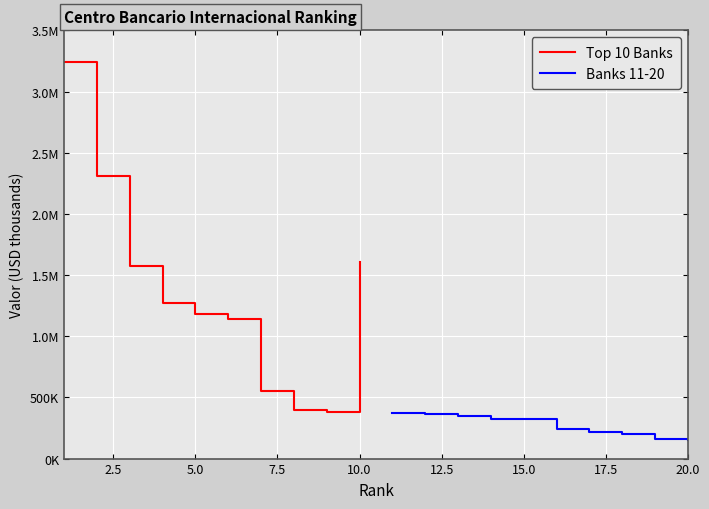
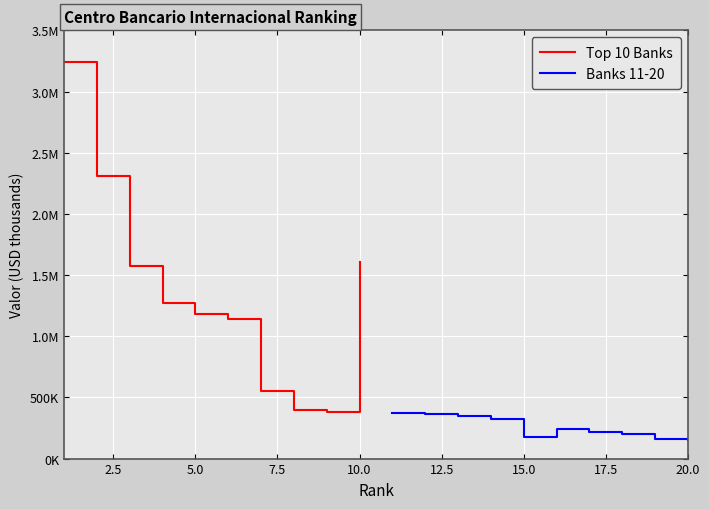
Banks 11-20, 15.0: 320000 -> 180000
